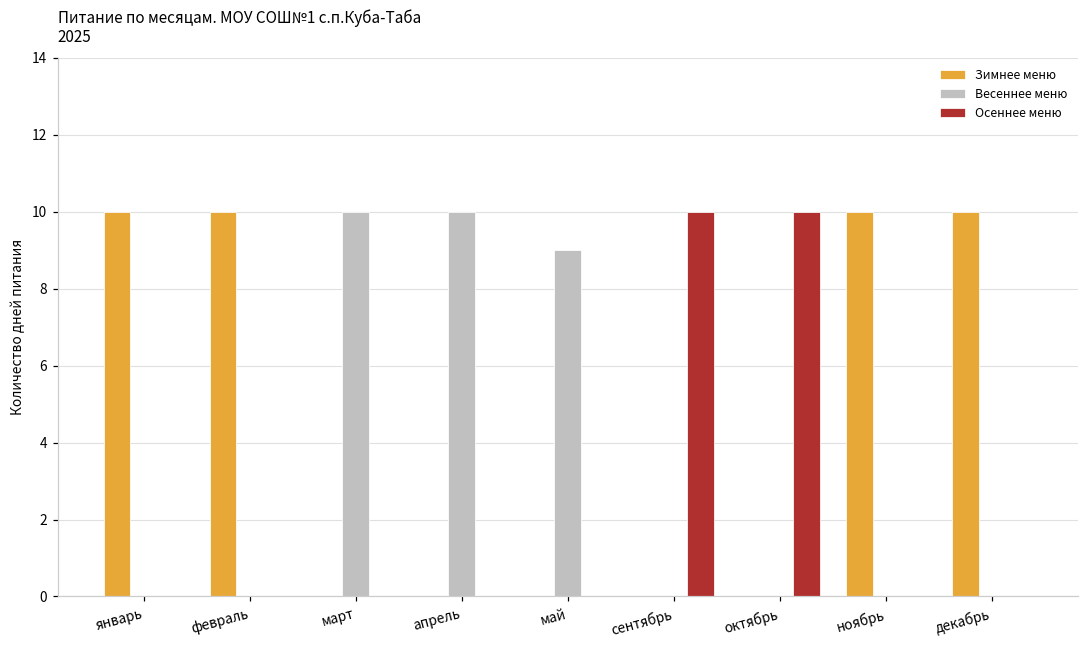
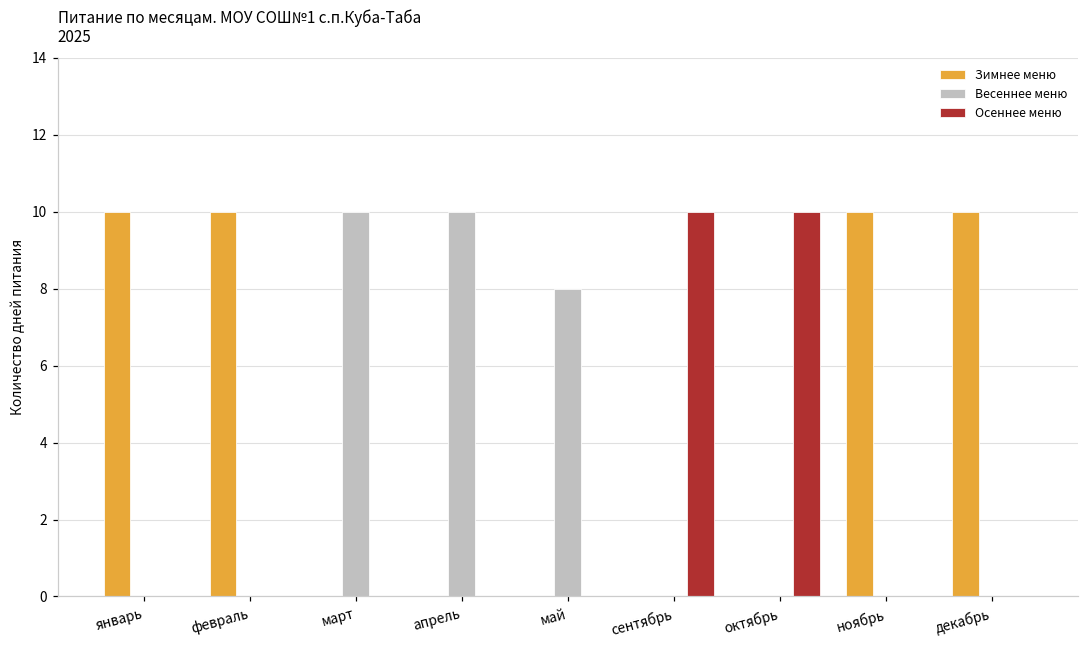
Весеннее меню, май: 9 -> 8
